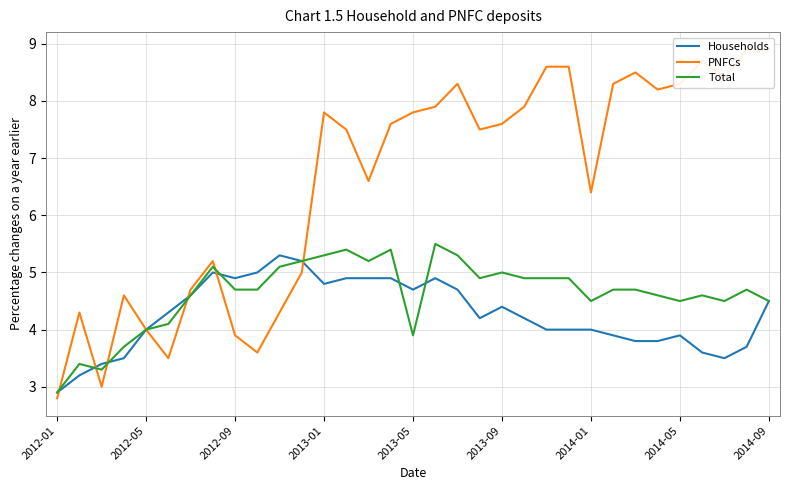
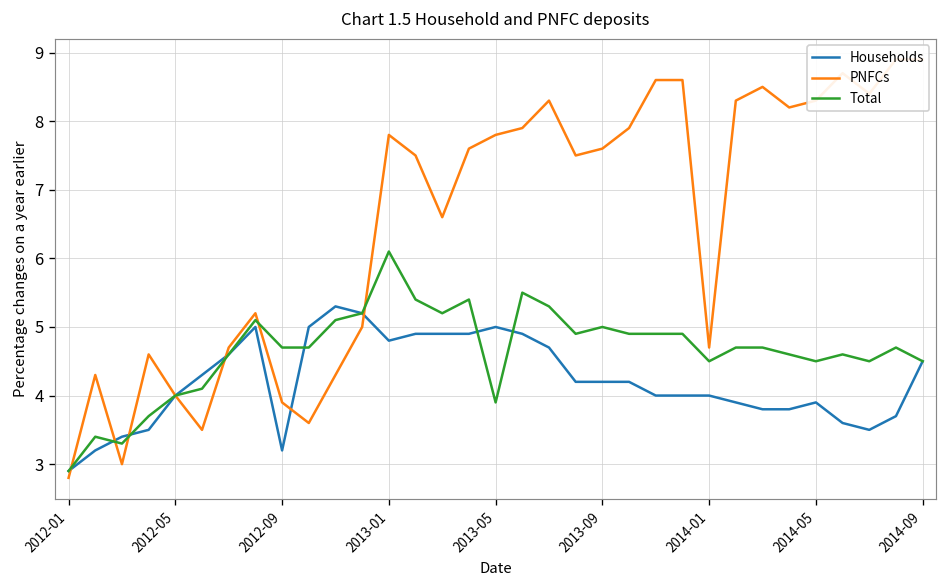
Households, 2012-09: 4.9 -> 3.2
Total, 2013-01: 5.3 -> 6.1
Households, 2013-05: 4.7 -> 5.0
Households, 2013-09: 4.4 -> 4.2
PNFCs, 2014-01: 6.4 -> 4.7
